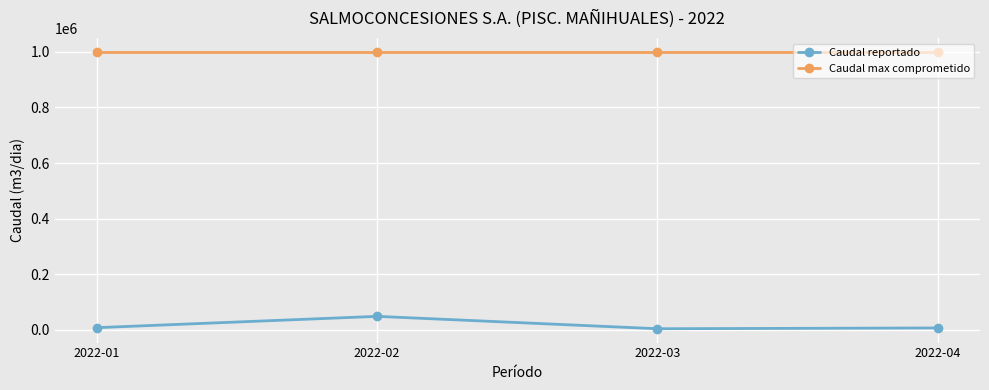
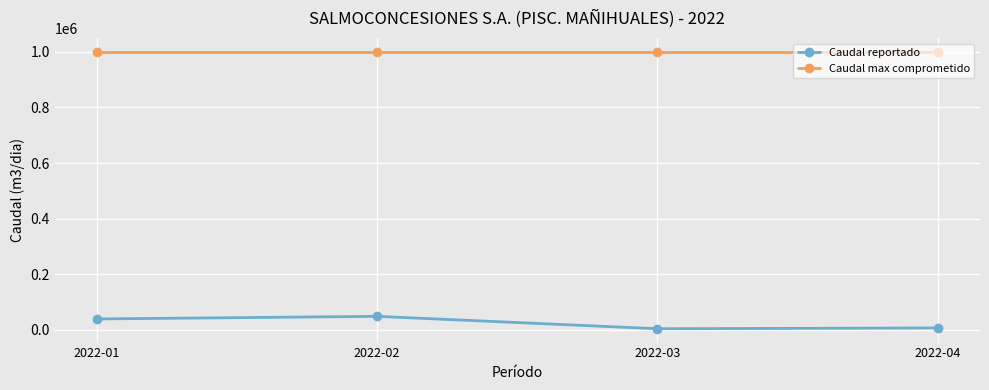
Caudal reportado, 2022-01: 10000 -> 40000
